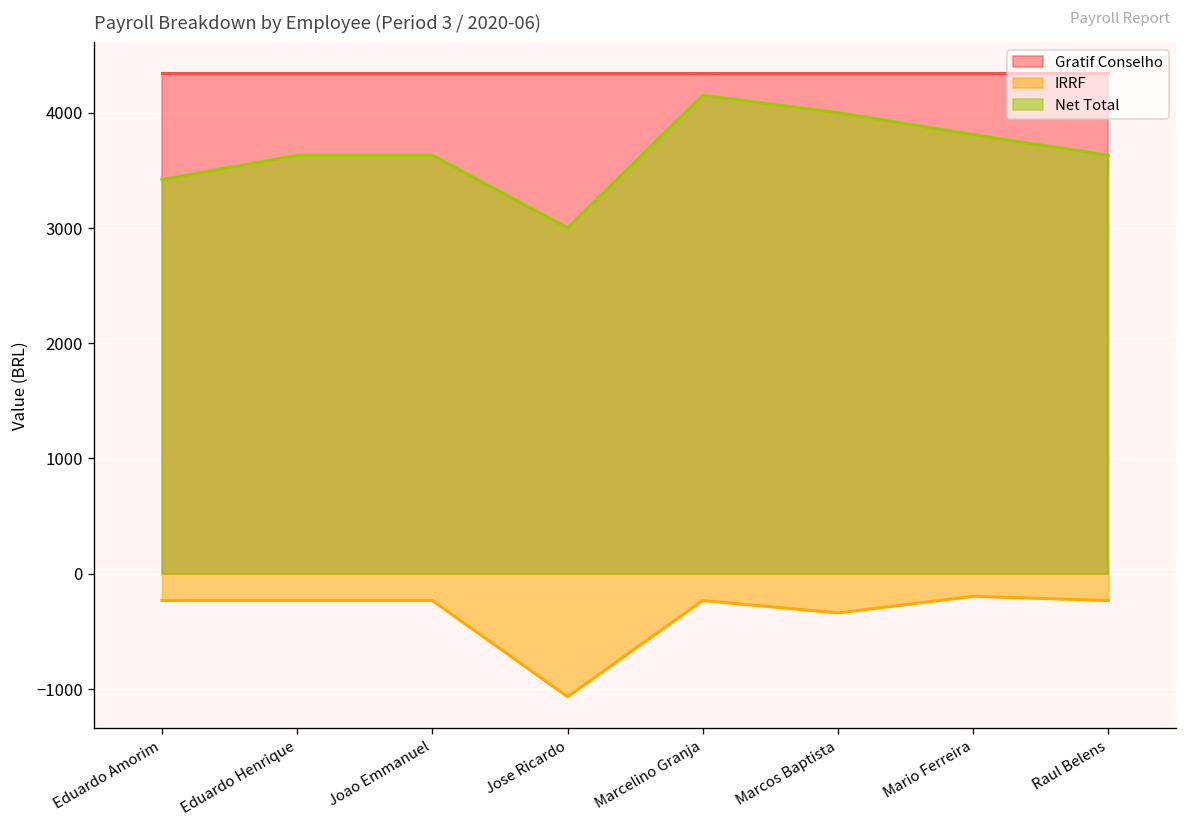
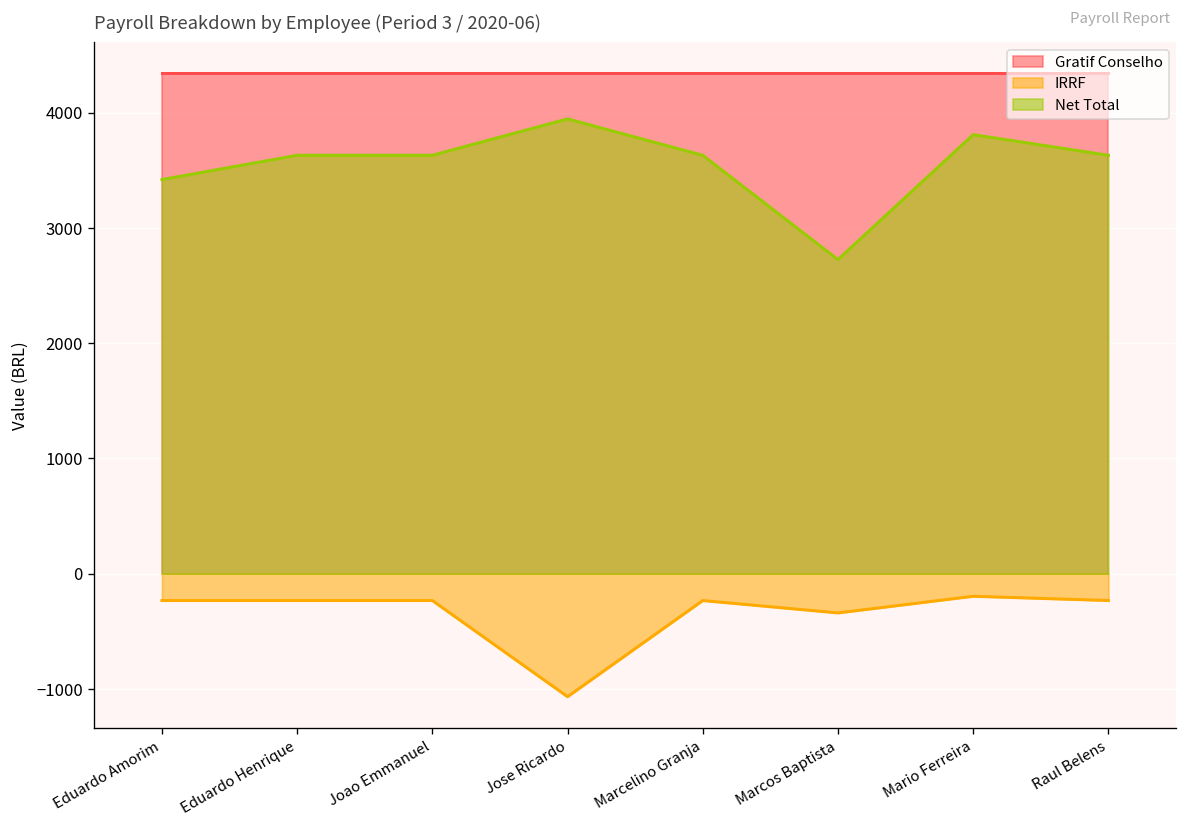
Net Total, Jose Ricardo: 3000 -> 3900
Net Total, Marcelino Granja: 4200 -> 3600
Net Total, Marcos Baptista: 4000 -> 2700
